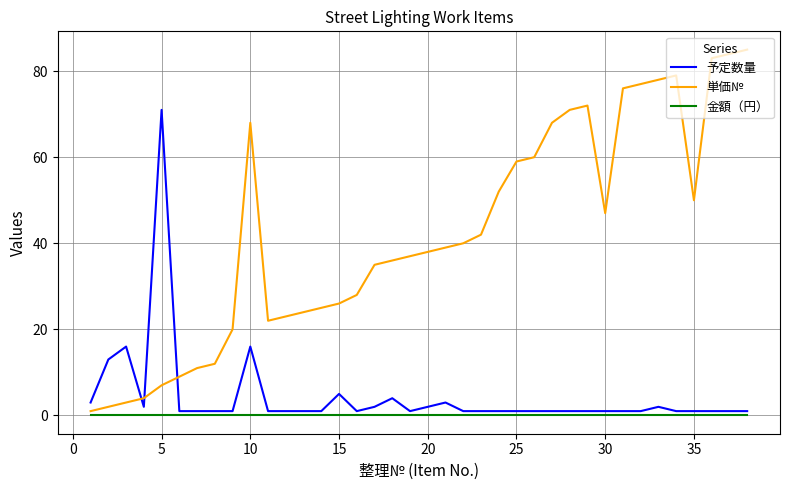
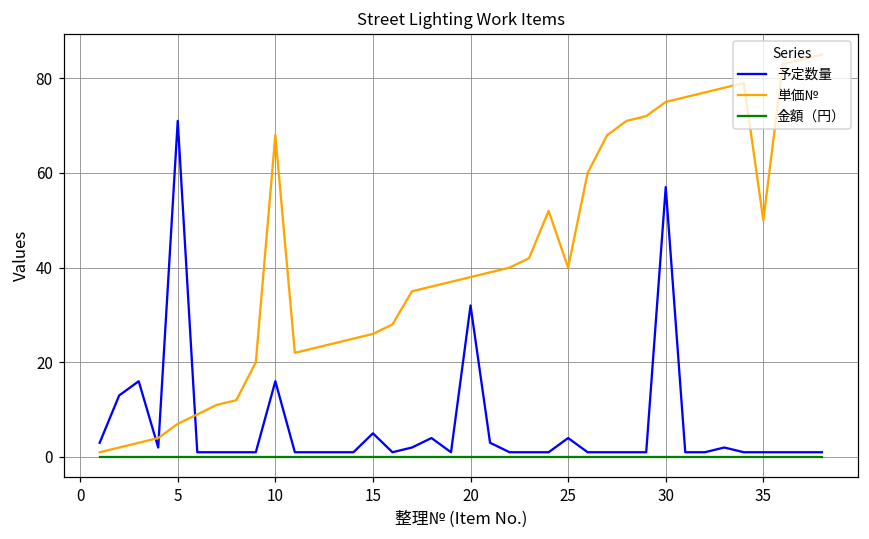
予定数量, 20: 2 -> 32
予定数量, 25: 1 -> 4
単価№, 25: 59 -> 40
予定数量, 30: 1 -> 57
単価№, 30: 47 -> 75
